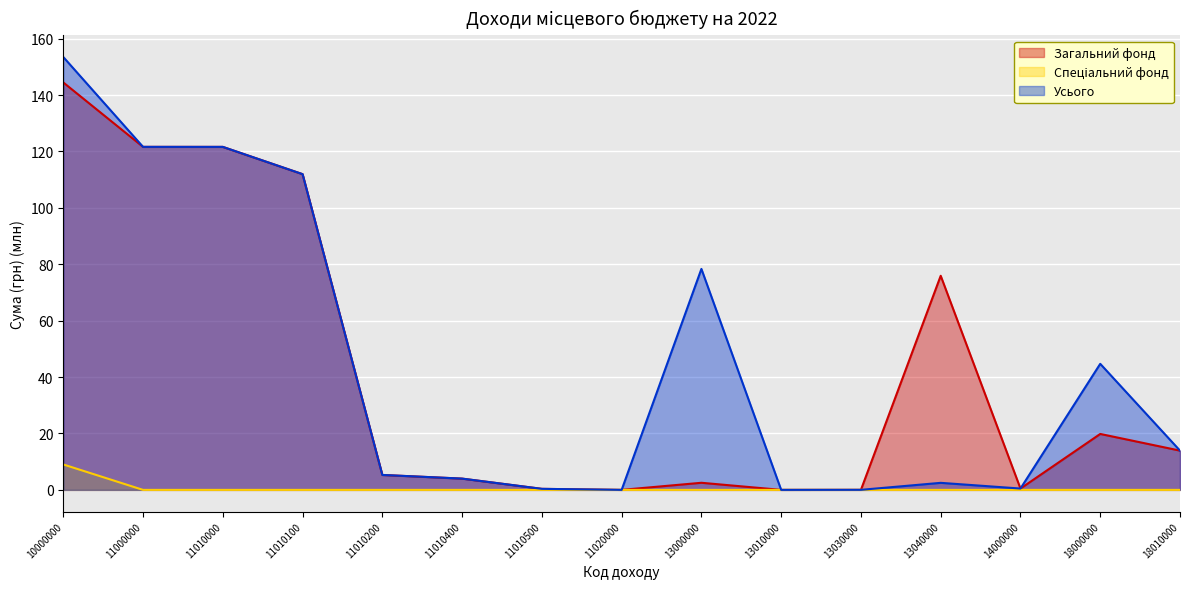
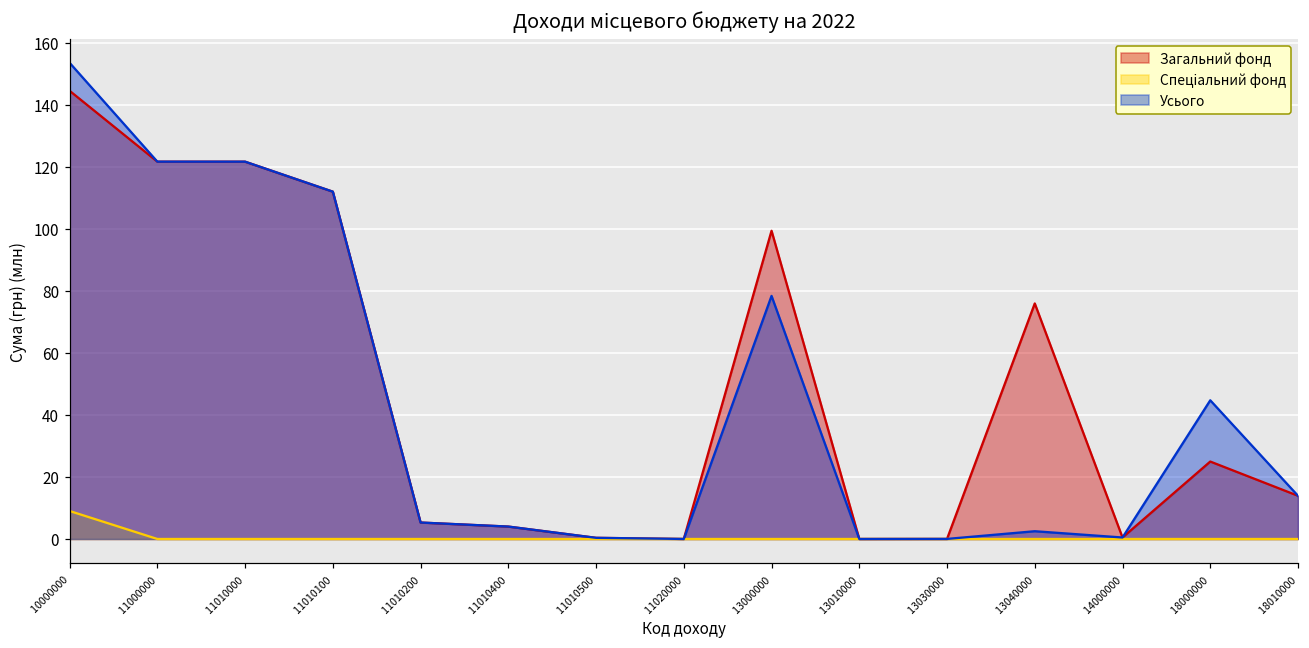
Загальний фонд, 13000000: 3 -> 99
Загальний фонд, 18000000: 20 -> 25
